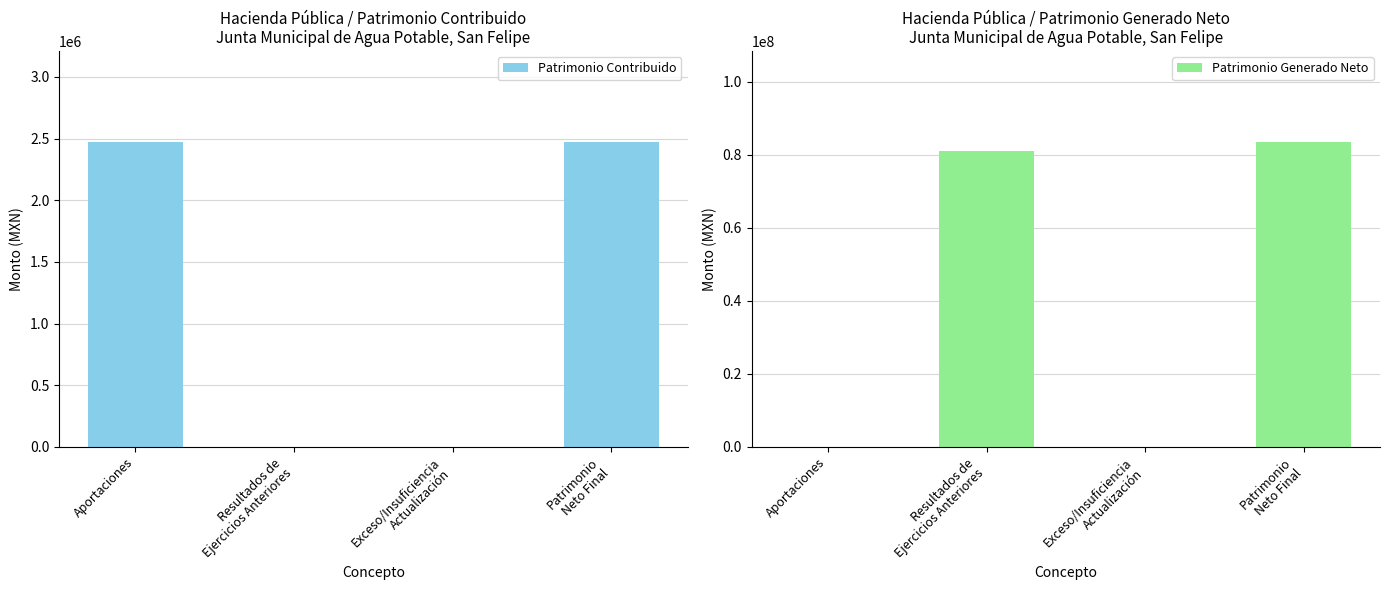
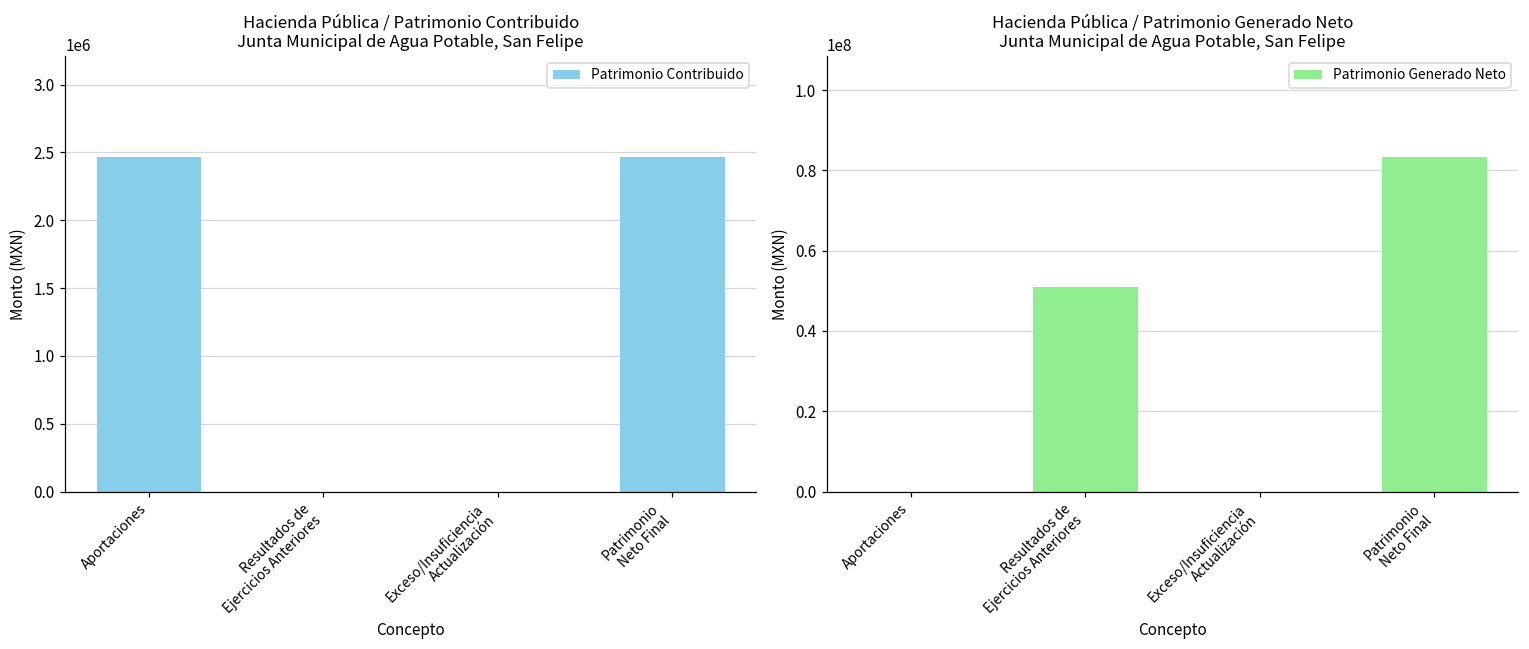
Hacienda Pública / Patrimonio Generado Neto Junta Municipal de Agua Potable, San Felipe, Resultados de Ejercicios Anteriores: 81000000 -> 51000000
